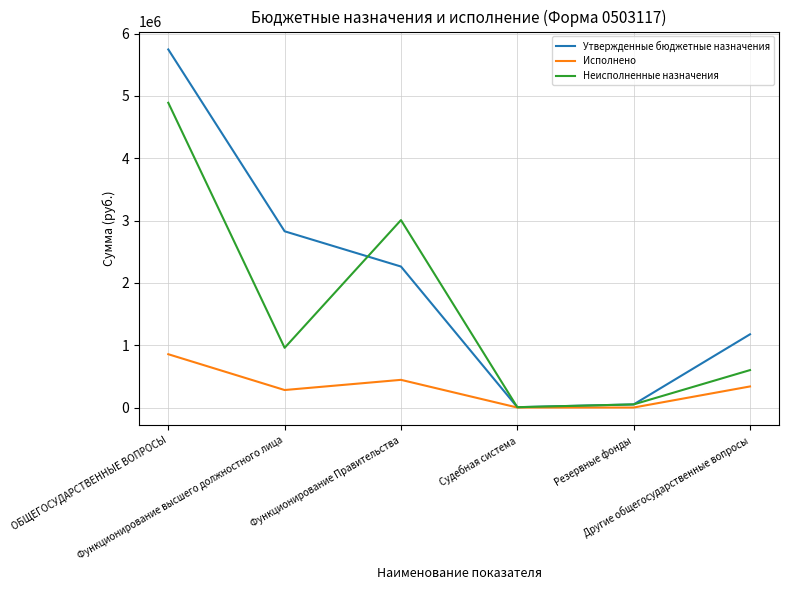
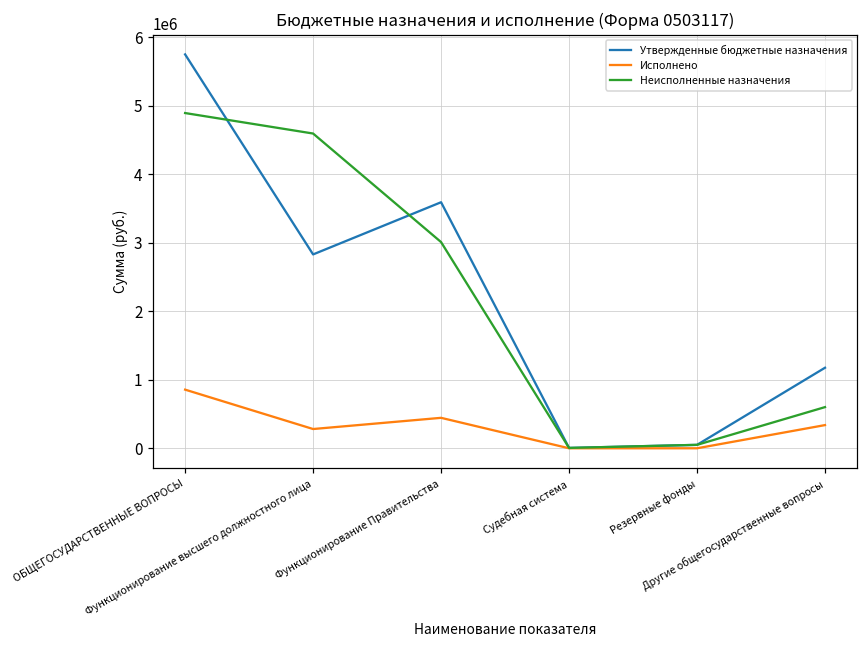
Неисполненные назначения, Функционирование высшего должностного лица: 1000000 -> 4600000
Утвержденные бюджетные назначения, Функционирование Правительства: 2300000 -> 3600000
